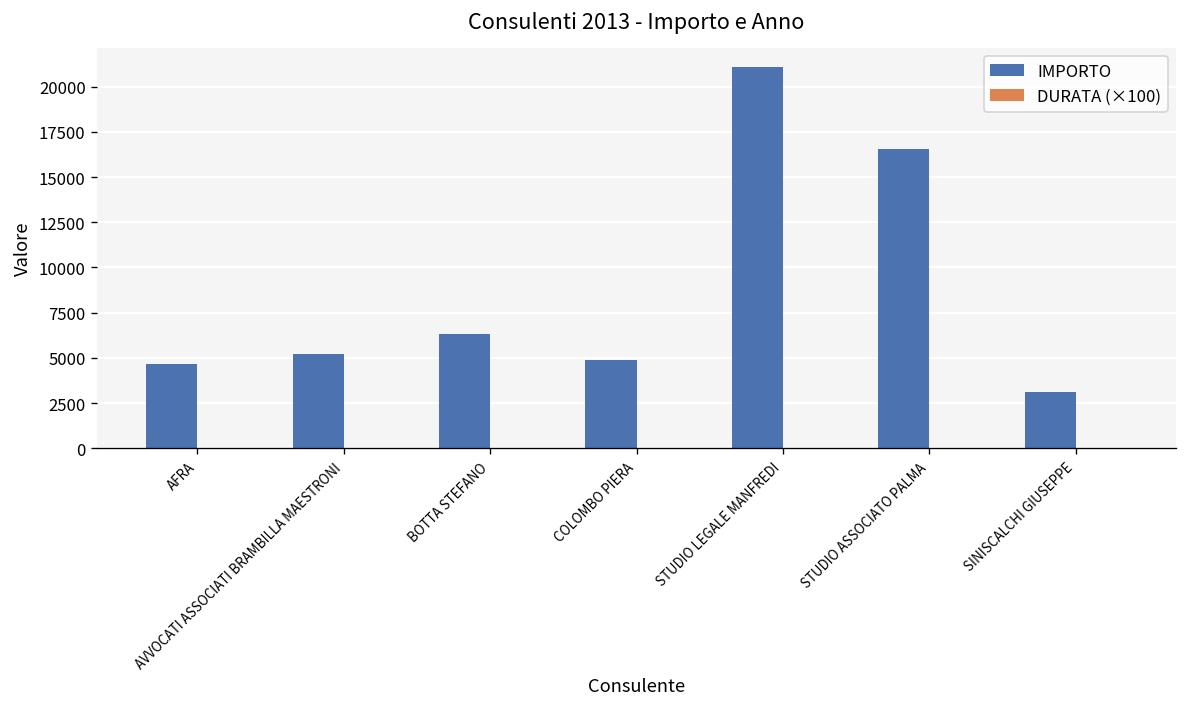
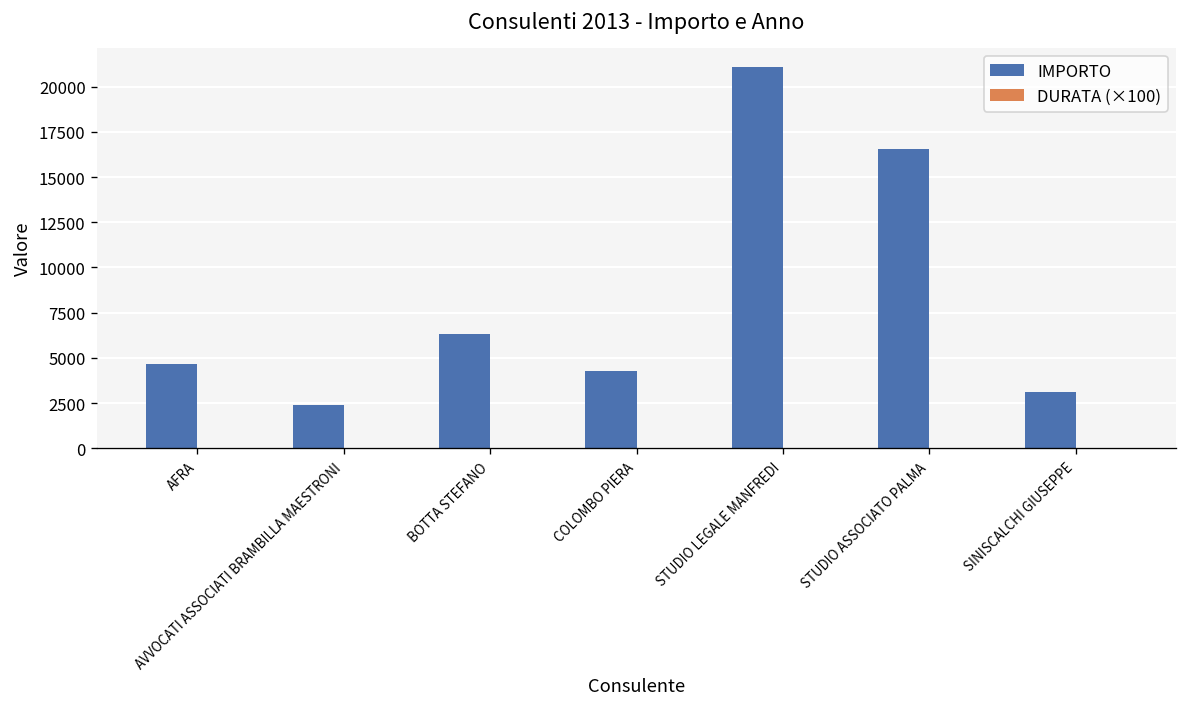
IMPORTO, AVVOCATI ASSOCIATI BRAMBILLA MAESTRONI: 5200 -> 2400
IMPORTO, COLOMBO PIERA: 4900 -> 4300
